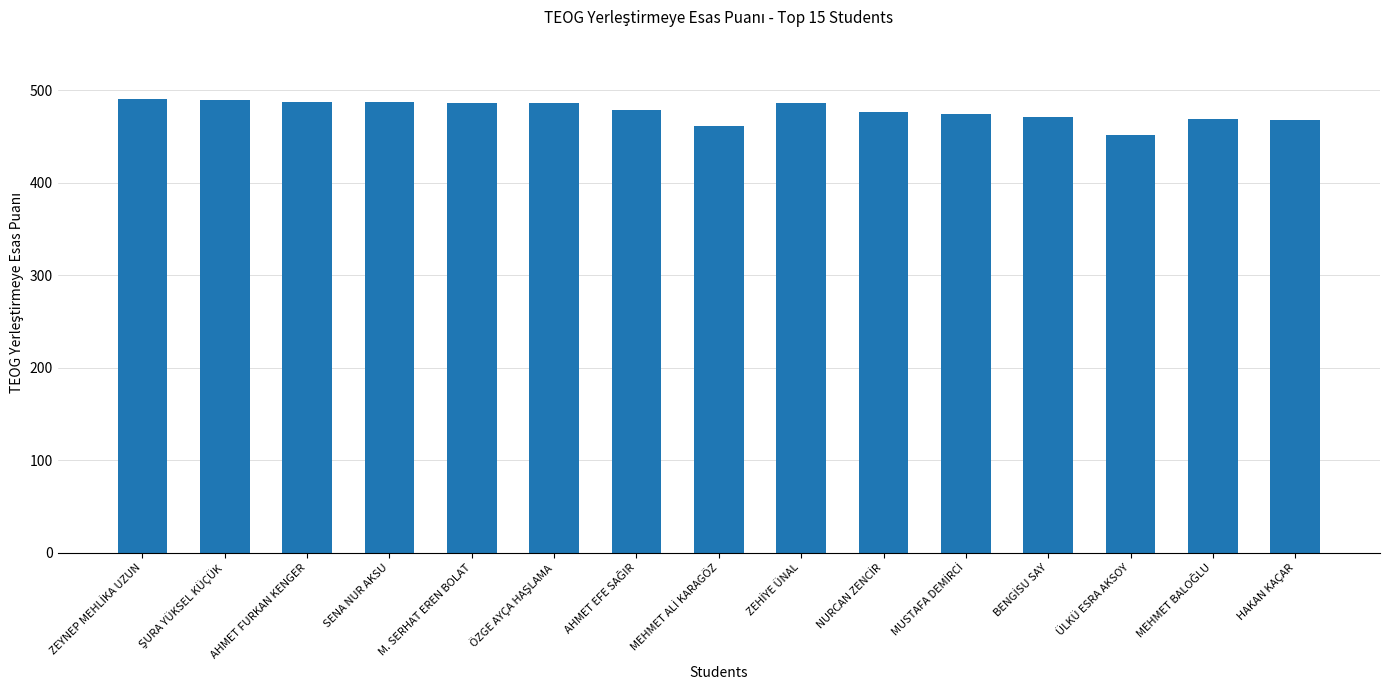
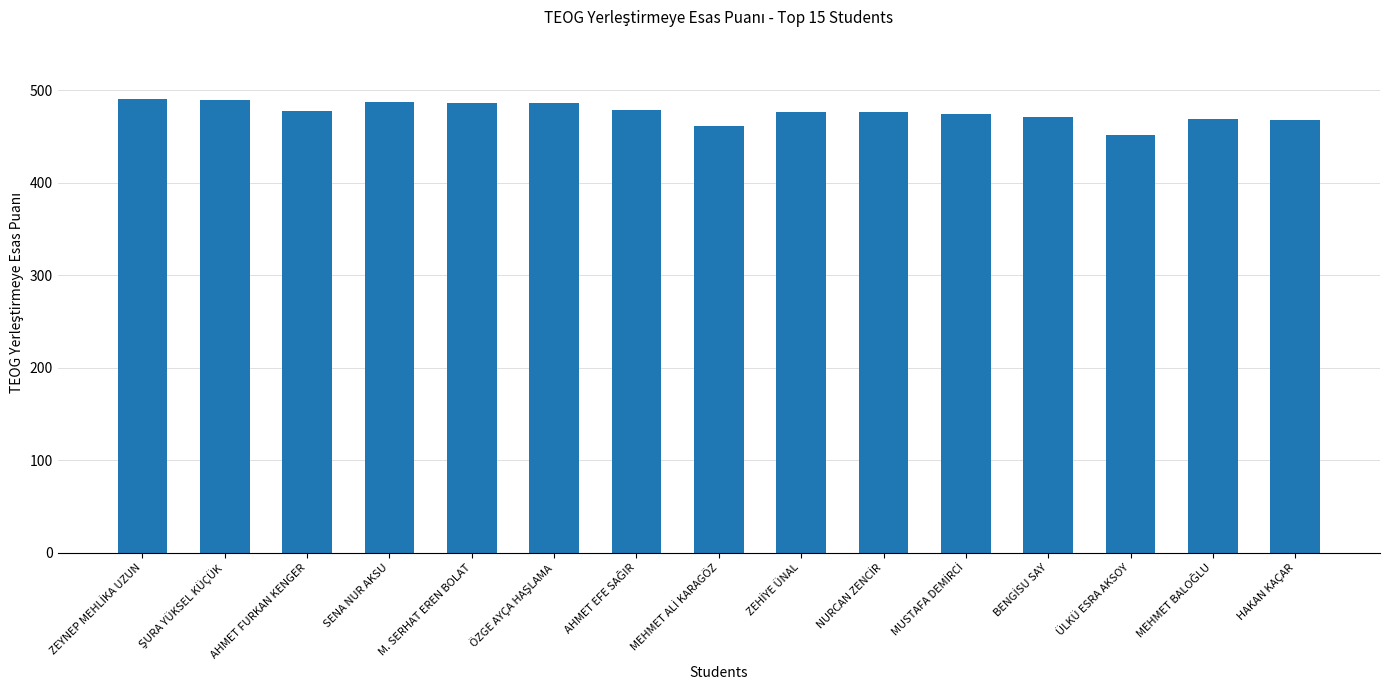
AHMET FURKAN KENGER: 490 -> 480
ZEHİYE ÜNAL: 490 -> 480
